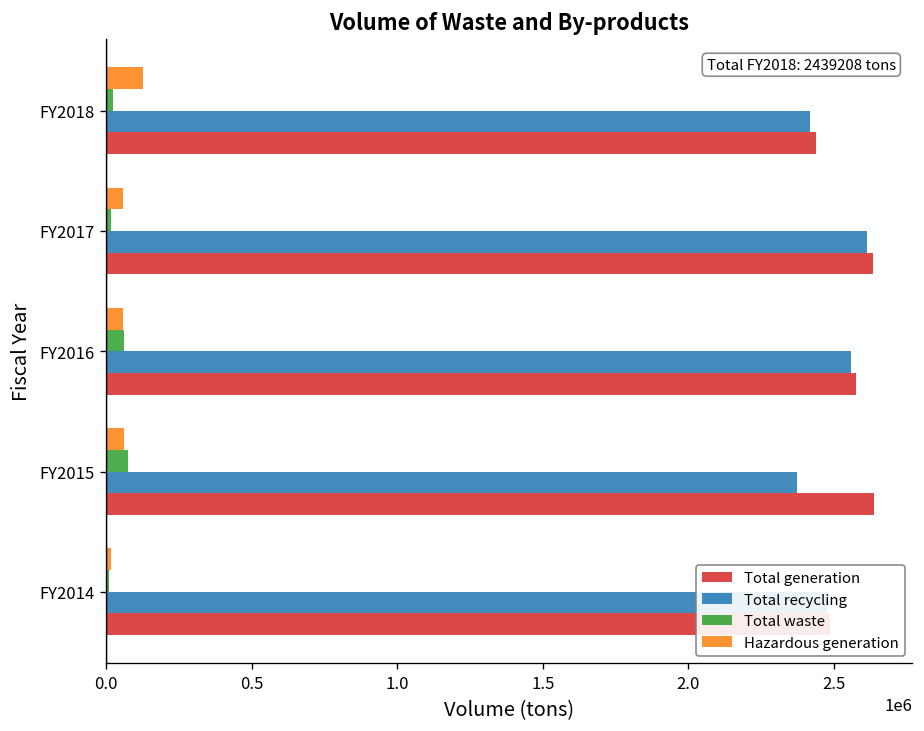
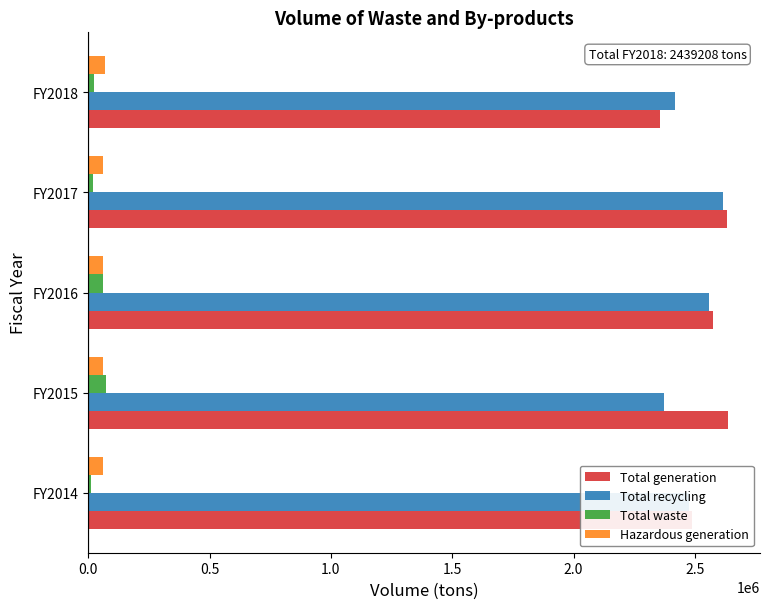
Hazardous generation, FY2018: 130000 -> 70000
Total generation, FY2018: 2440000 -> 2360000
Hazardous generation, FY2014: 20000 -> 60000
